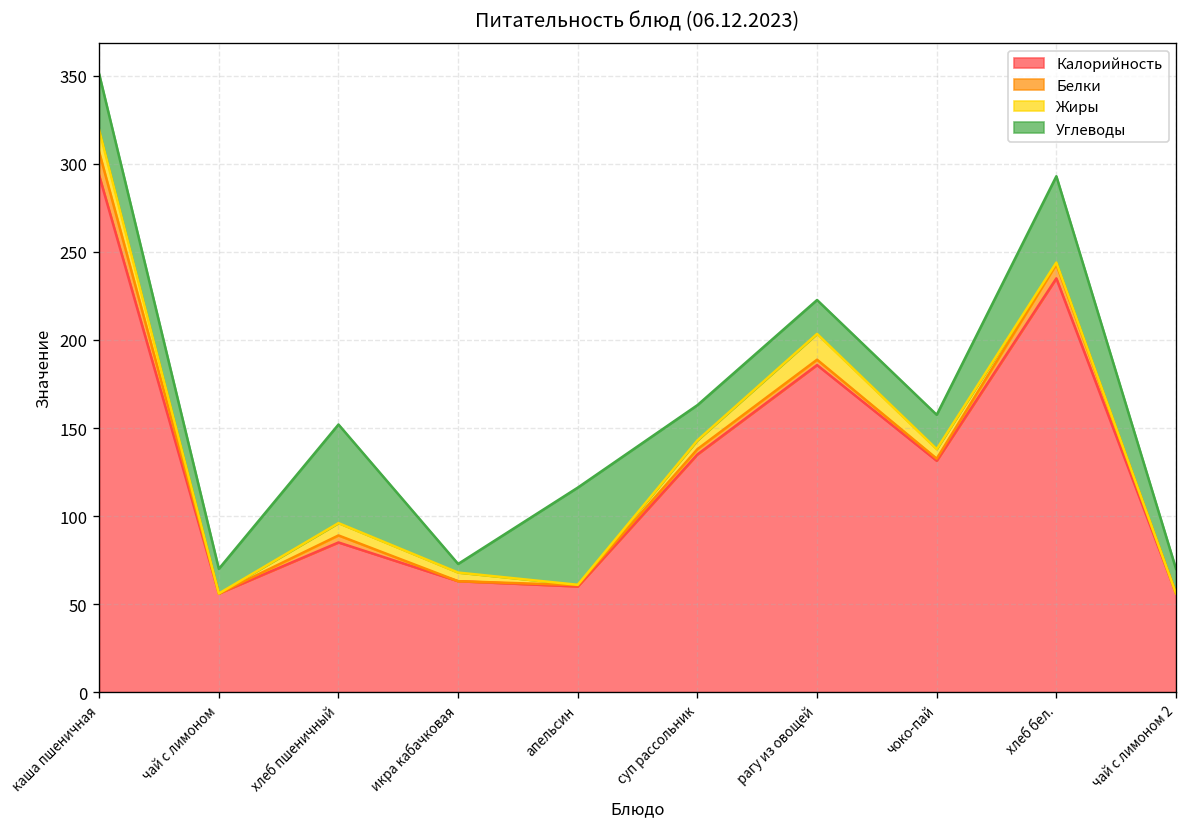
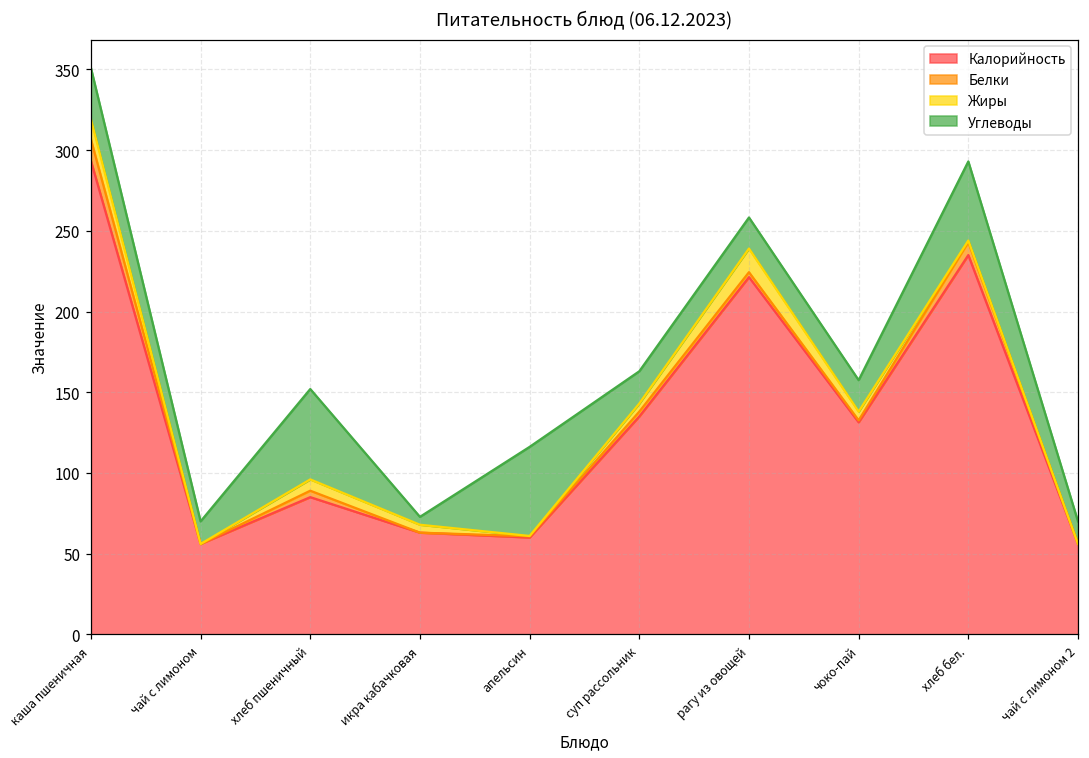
Калорийность, рагу из овощей: 186 -> 221
